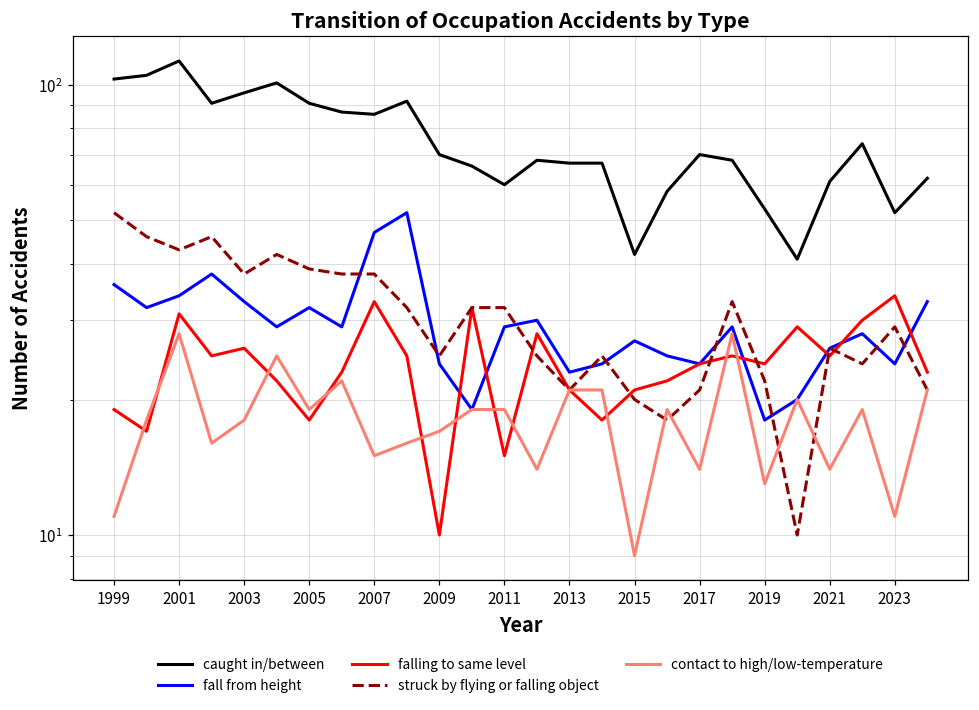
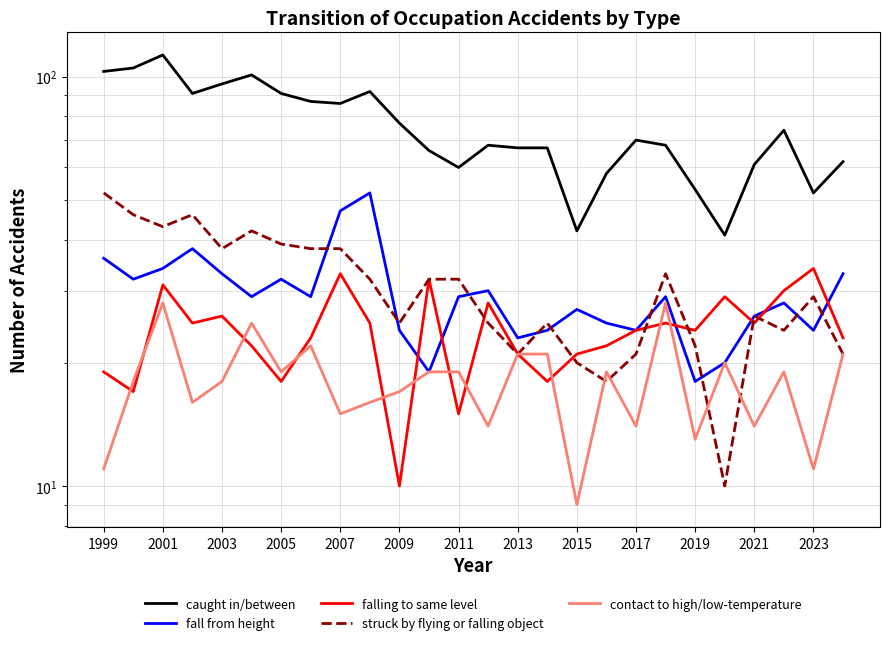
caught in/between, 2009: 70 -> 77
